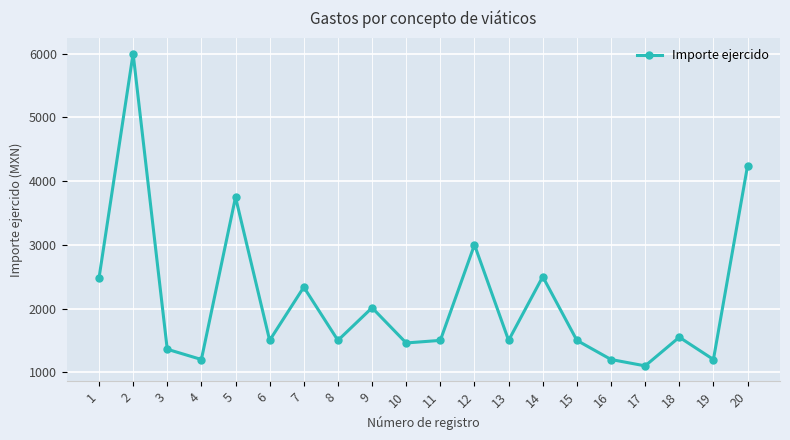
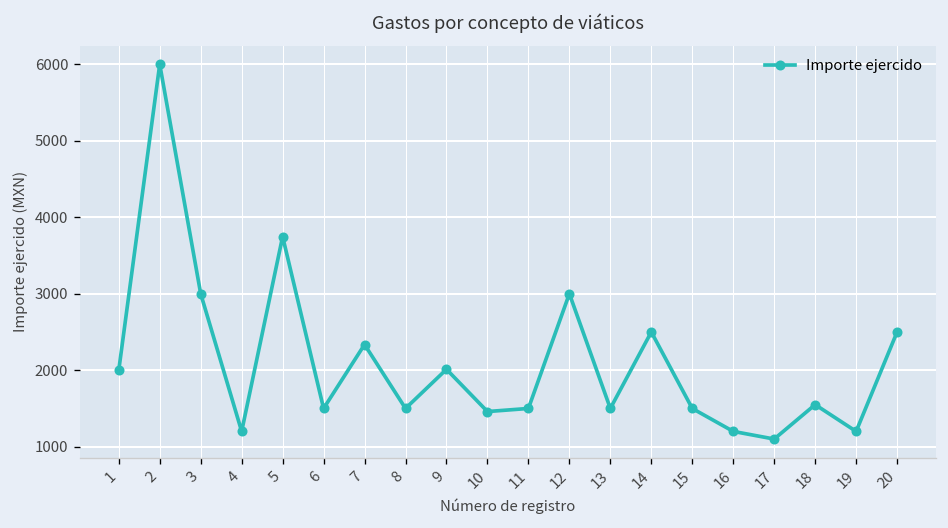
1: 2500 -> 2000
3: 1400 -> 3000
20: 4200 -> 2500
